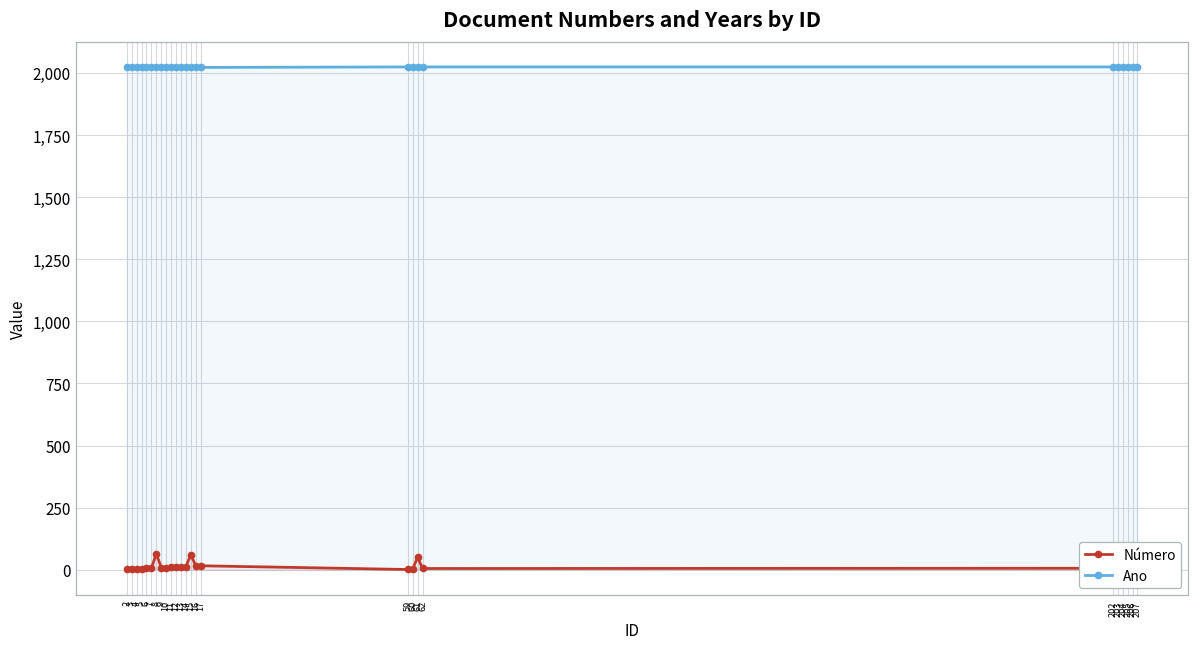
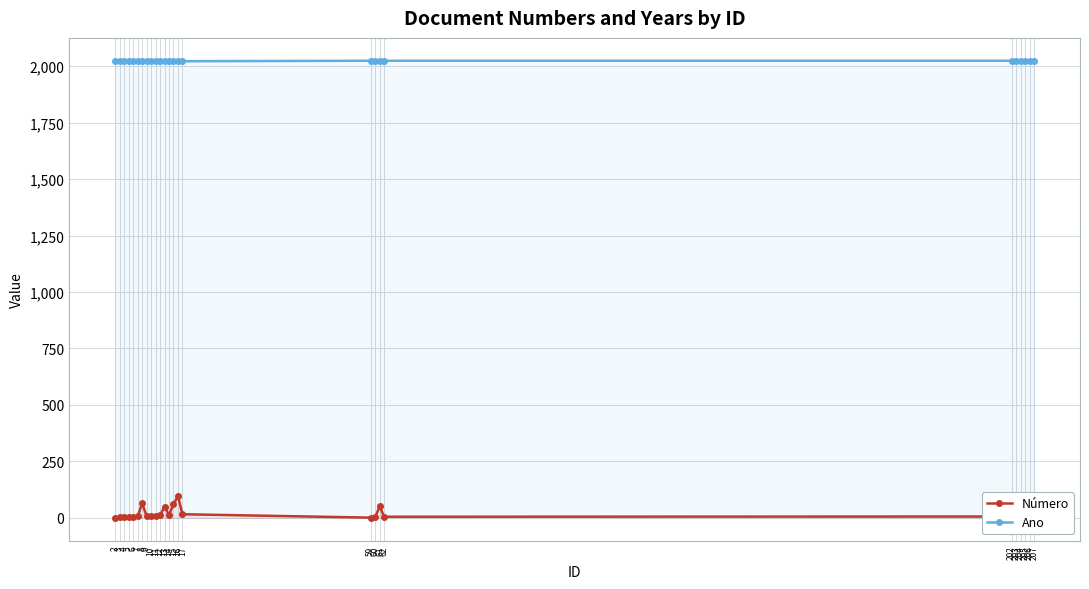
Número, 13: 10 -> 50
Número, 16: 20 -> 100
